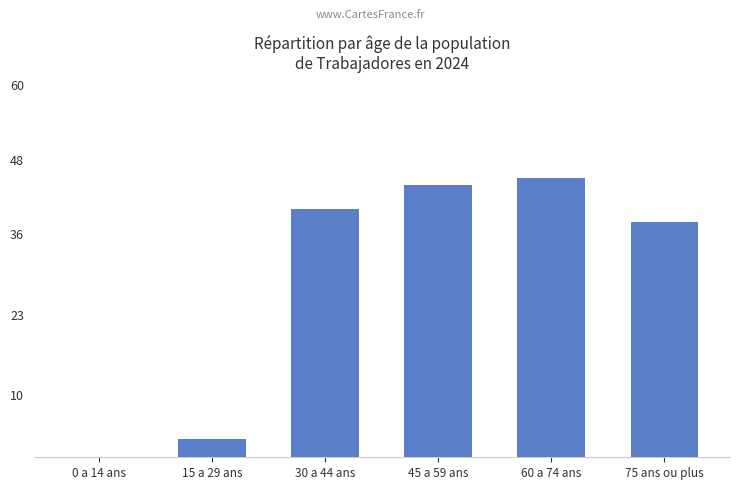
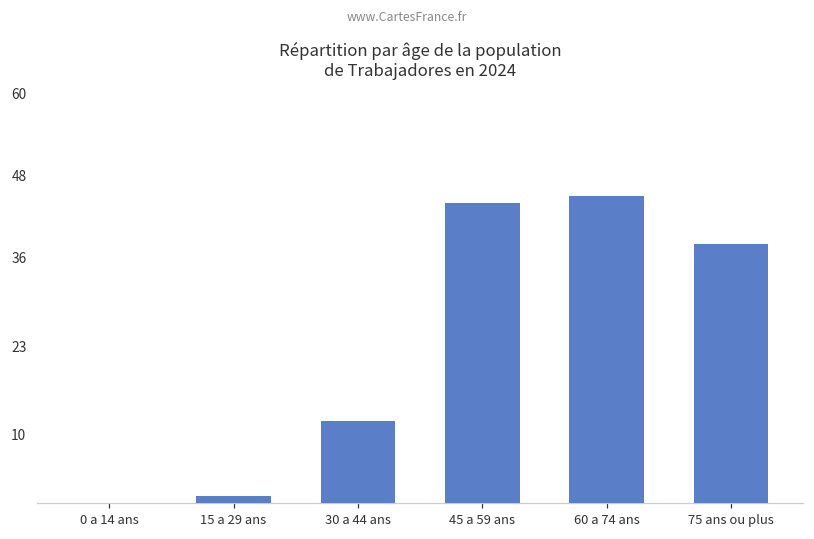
15 a 29 ans: 3 -> 1
30 a 44 ans: 40 -> 12
